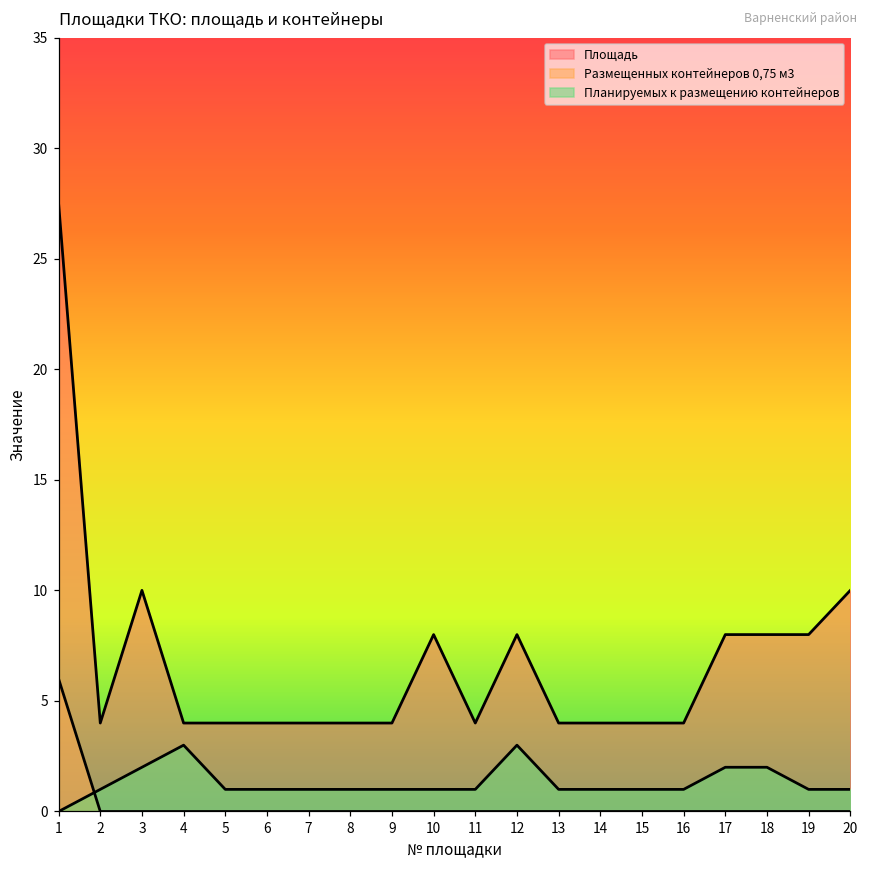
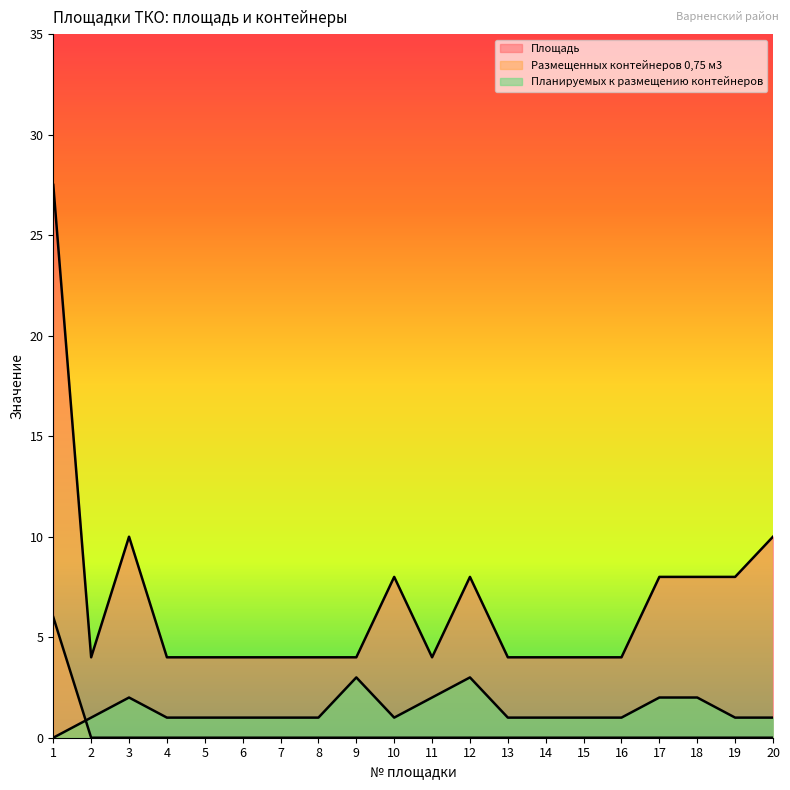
Планируемых к размещению контейнеров, 4: 3 -> 1
Планируемых к размещению контейнеров, 9: 1 -> 3
Планируемых к размещению контейнеров, 11: 1 -> 2
